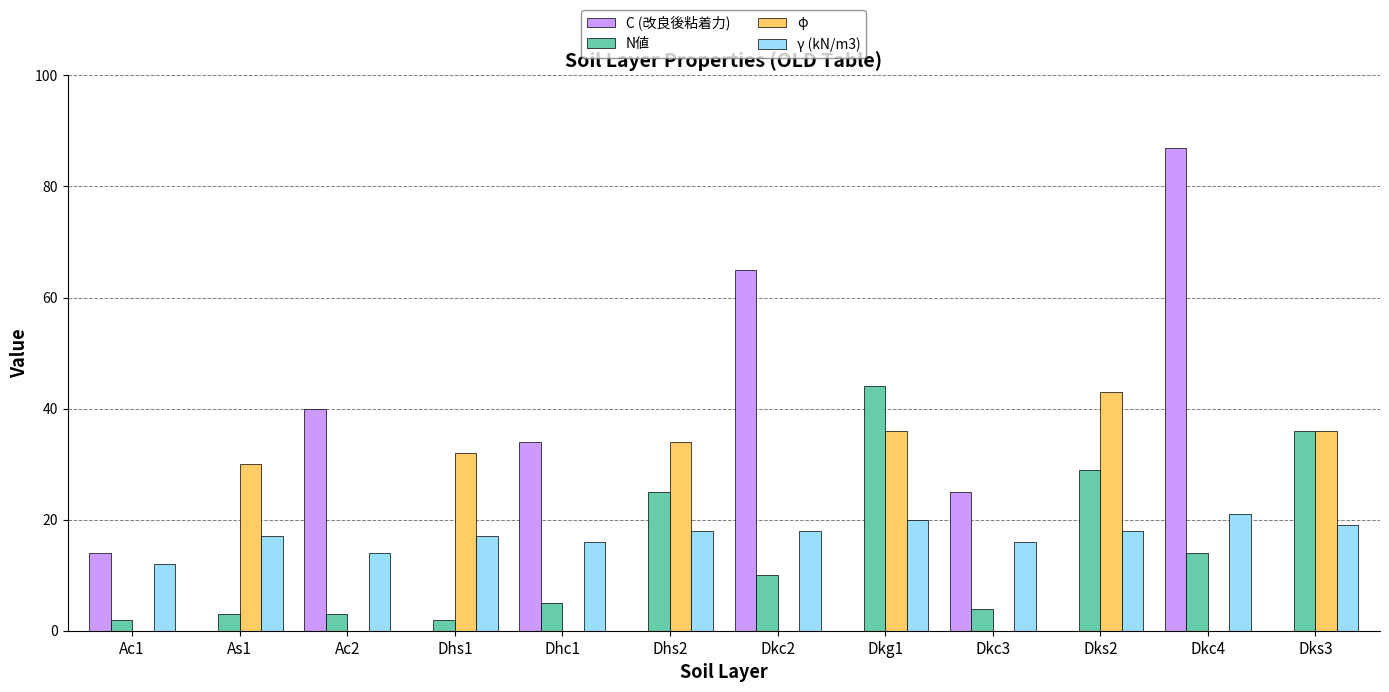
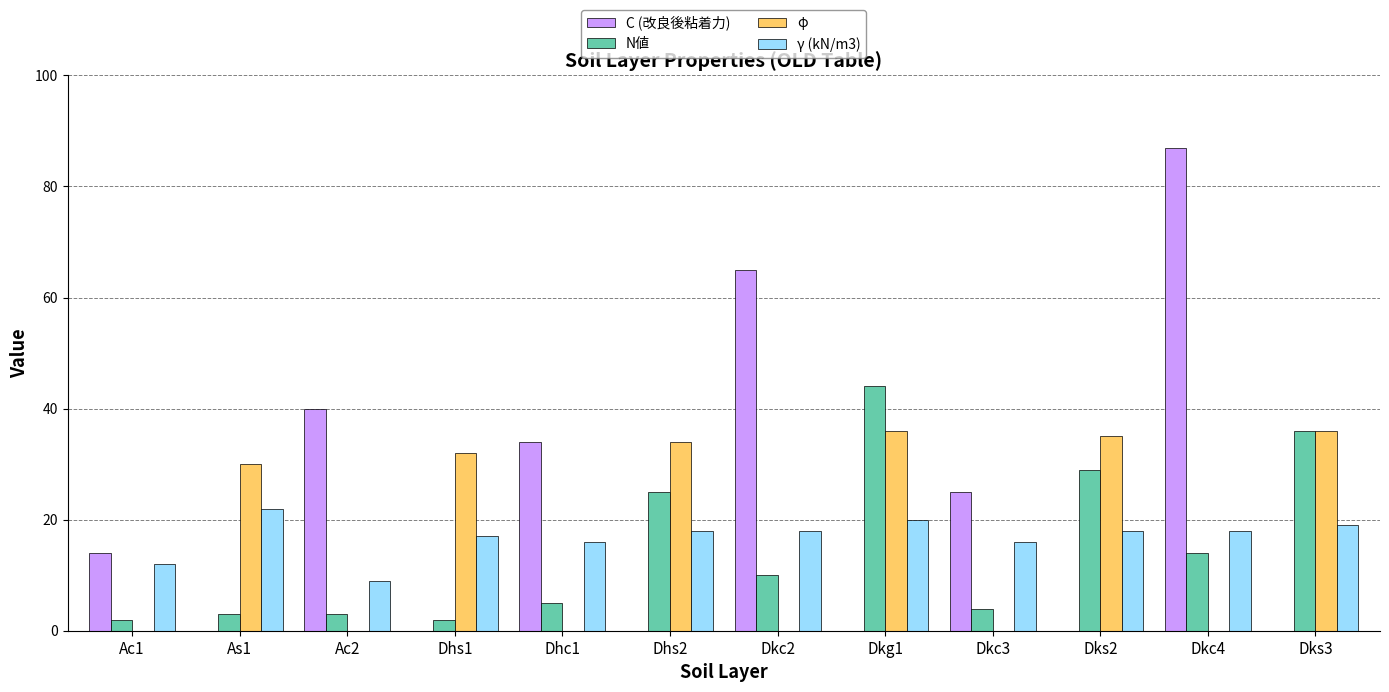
γ (kN/m3), As1: 17 -> 22
γ (kN/m3), Ac2: 14 -> 9
φ, Dks2: 43 -> 35
γ (kN/m3), Dkc4: 21 -> 18
